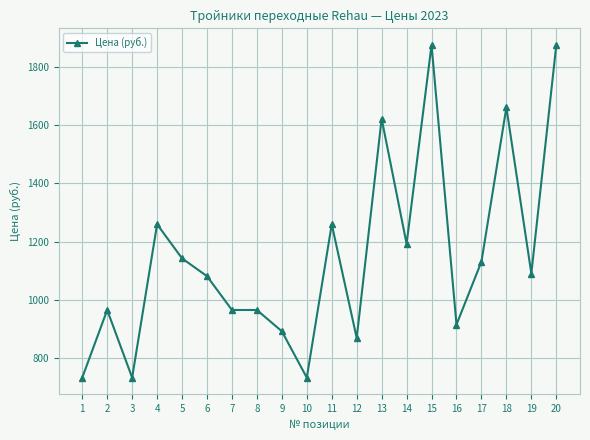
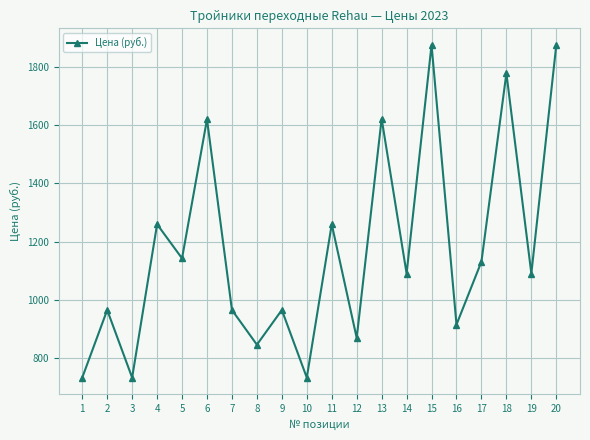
6: 1080 -> 1620
8: 970 -> 850
9: 890 -> 970
14: 1190 -> 1090
18: 1660 -> 1780
